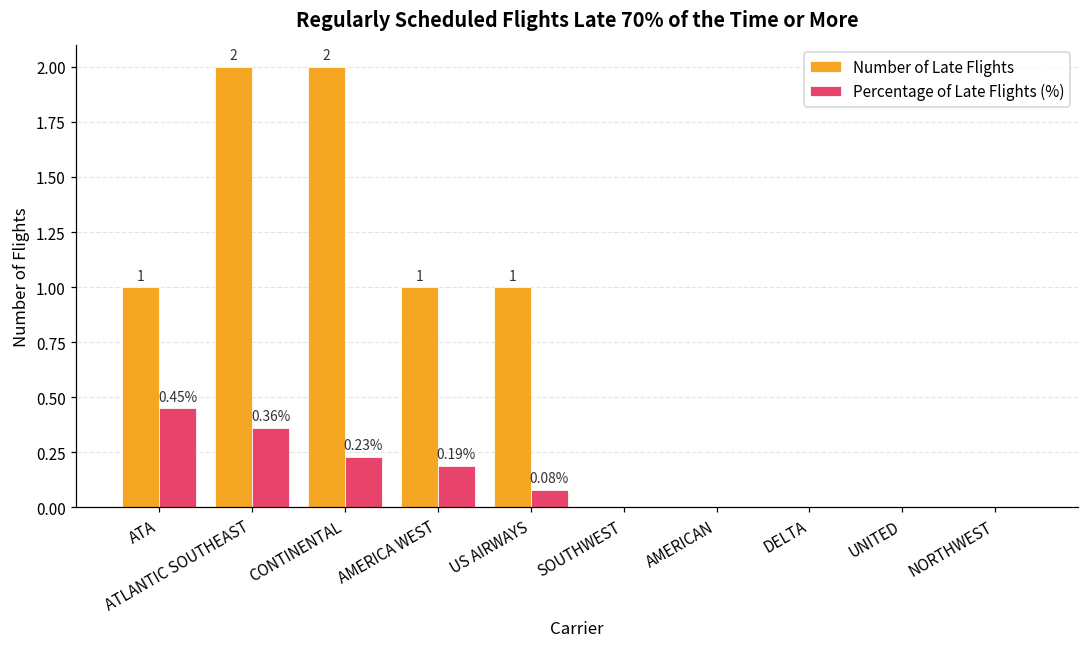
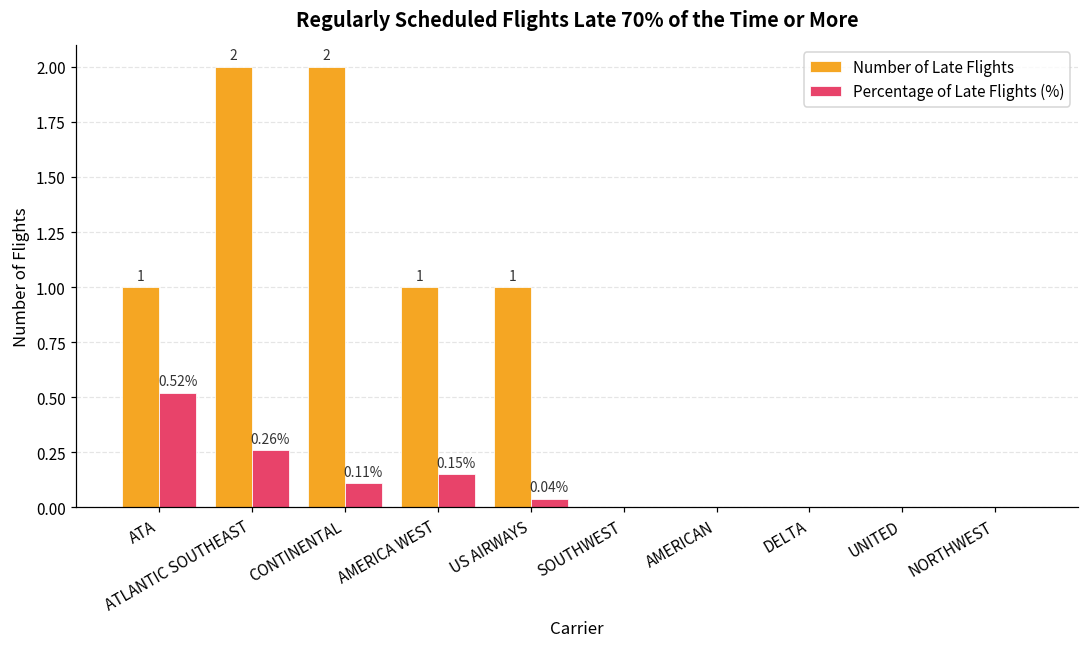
Percentage of Late Flights (%), ATA: 0.45% -> 0.52%
Percentage of Late Flights (%), ATLANTIC SOUTHEAST: 0.36% -> 0.26%
Percentage of Late Flights (%), CONTINENTAL: 0.23% -> 0.11%
Percentage of Late Flights (%), AMERICA WEST: 0.19% -> 0.15%
Percentage of Late Flights (%), US AIRWAYS: 0.08% -> 0.04%
